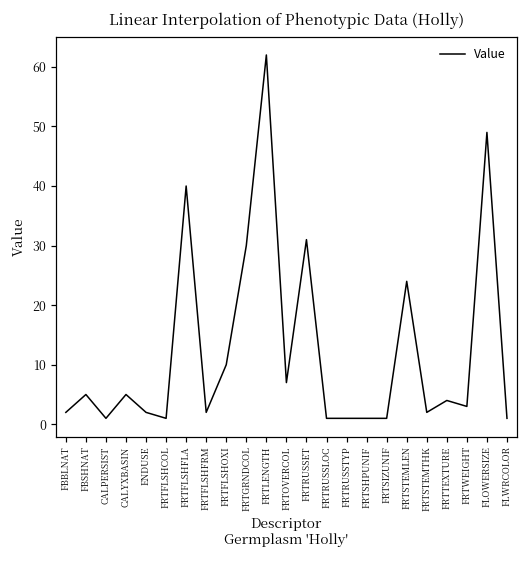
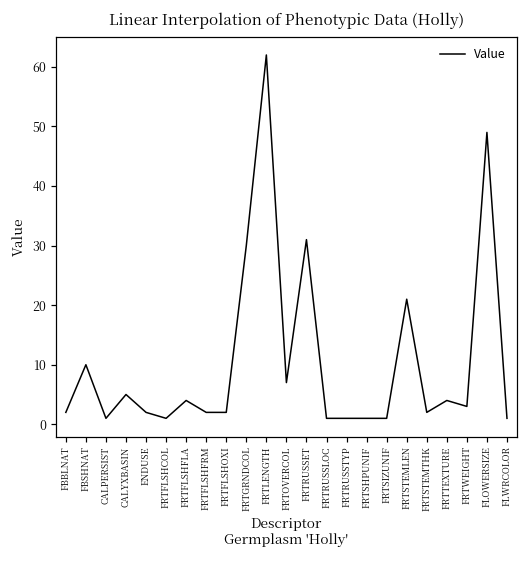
FBSHNAT: 5 -> 10
FRTFLSHFLA: 40 -> 4
FRTFLSHOXI: 10 -> 2
FRTSTEMLEN: 24 -> 21
